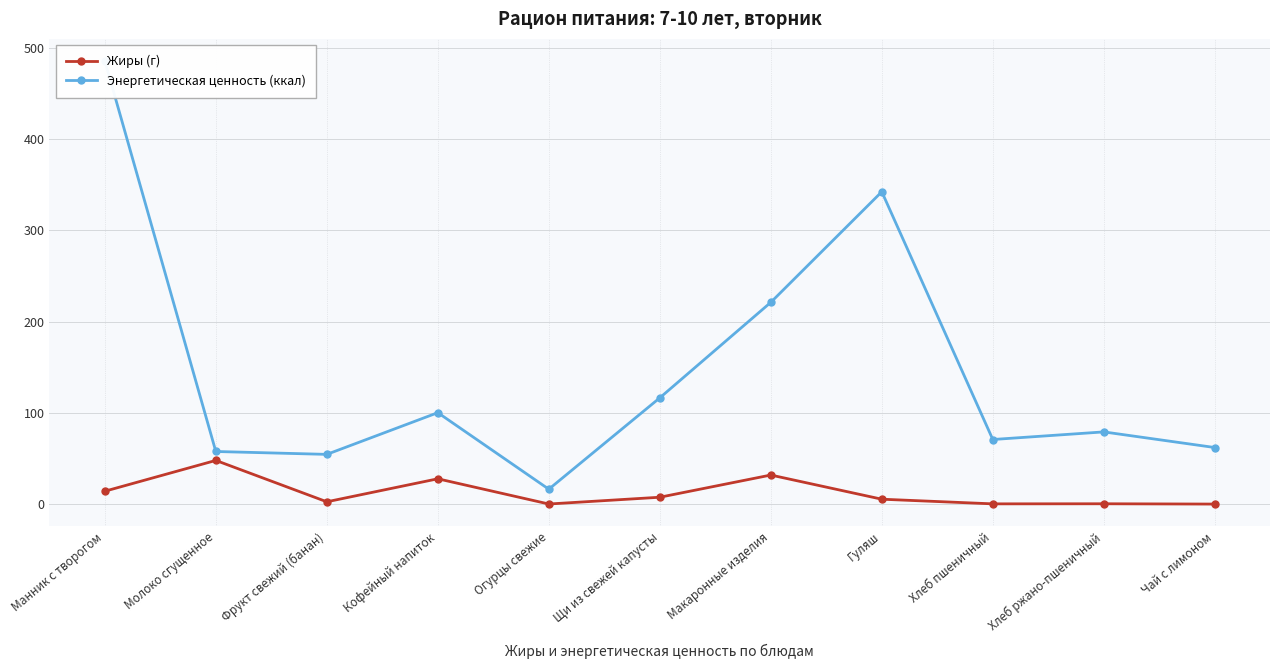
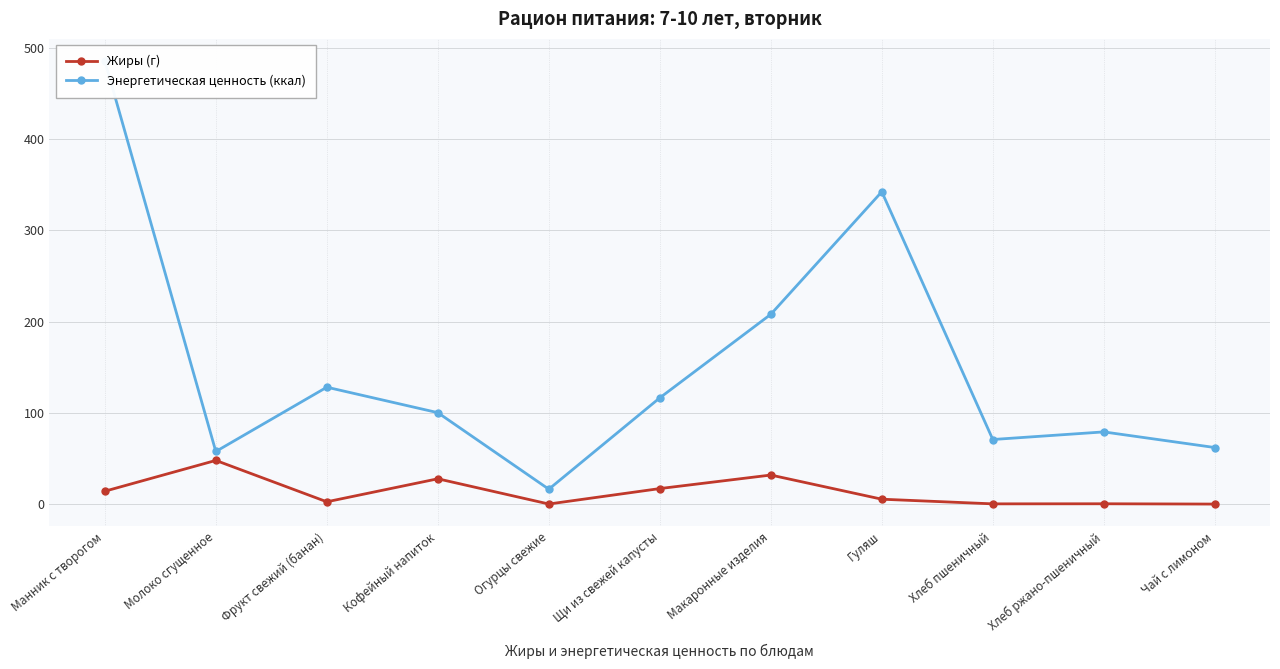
Энергетическая ценность (ккал), Фрукт свежий (банан): 50 -> 130
Жиры (г), Щи из свежей капусты: 10 -> 20
Энергетическая ценность (ккал), Макаронные изделия: 220 -> 210
